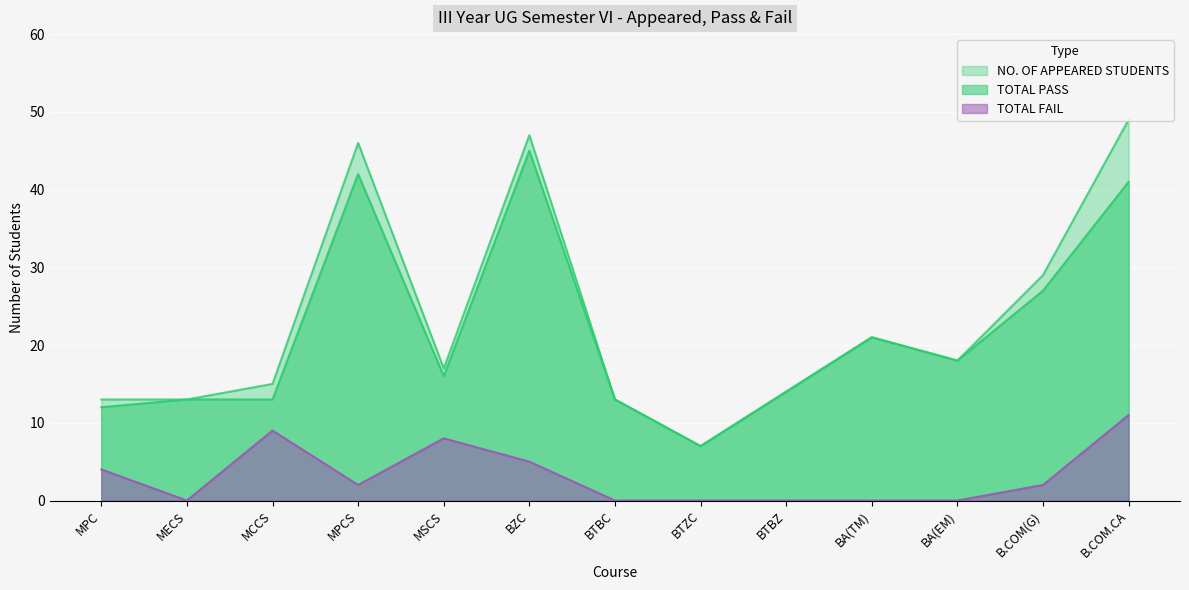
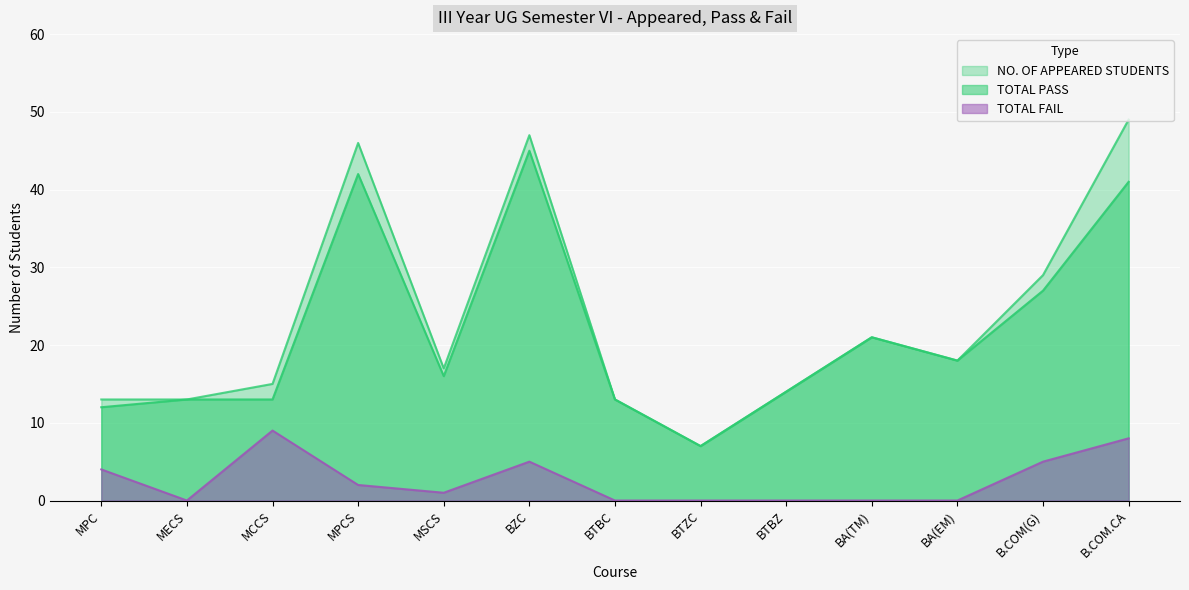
TOTAL FAIL, MSCS: 8 -> 1
TOTAL FAIL, B.COM(G): 2 -> 5
TOTAL FAIL, B.COM.CA: 11 -> 8
